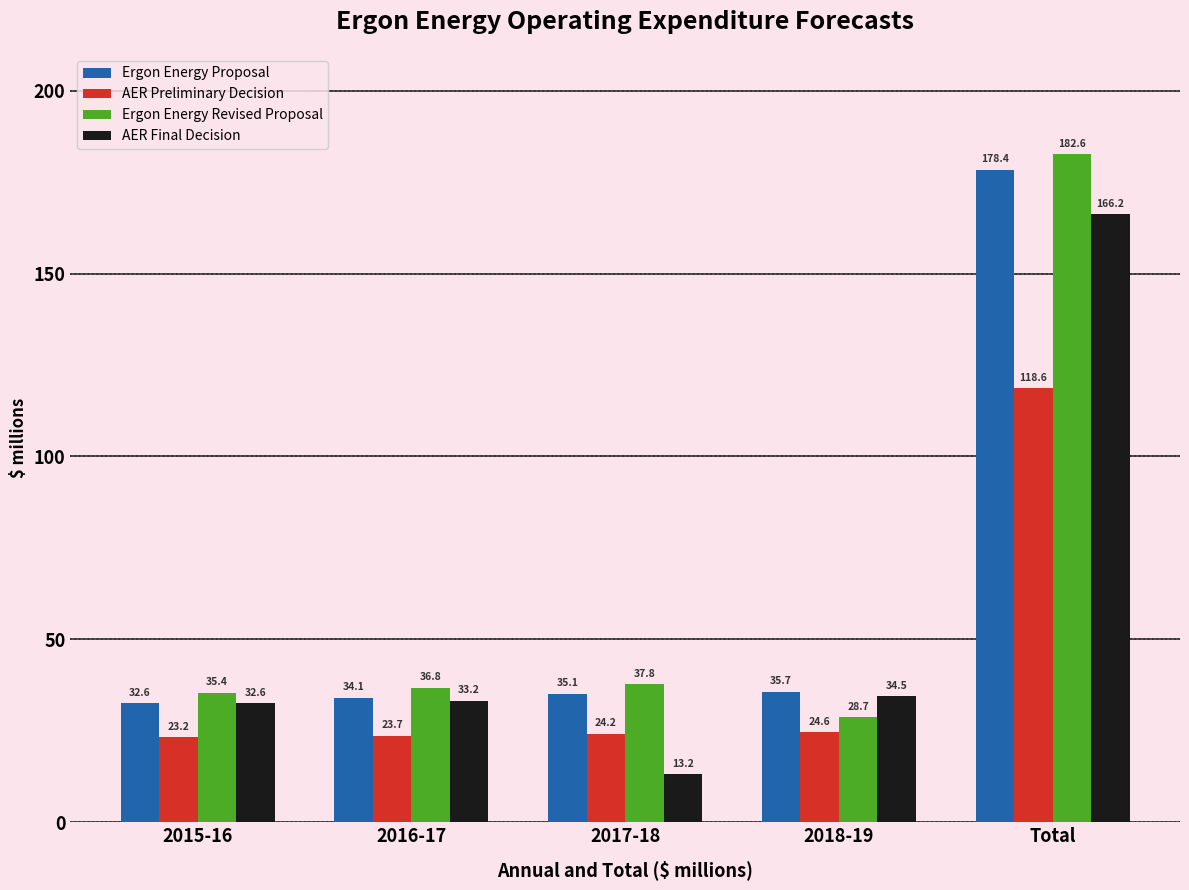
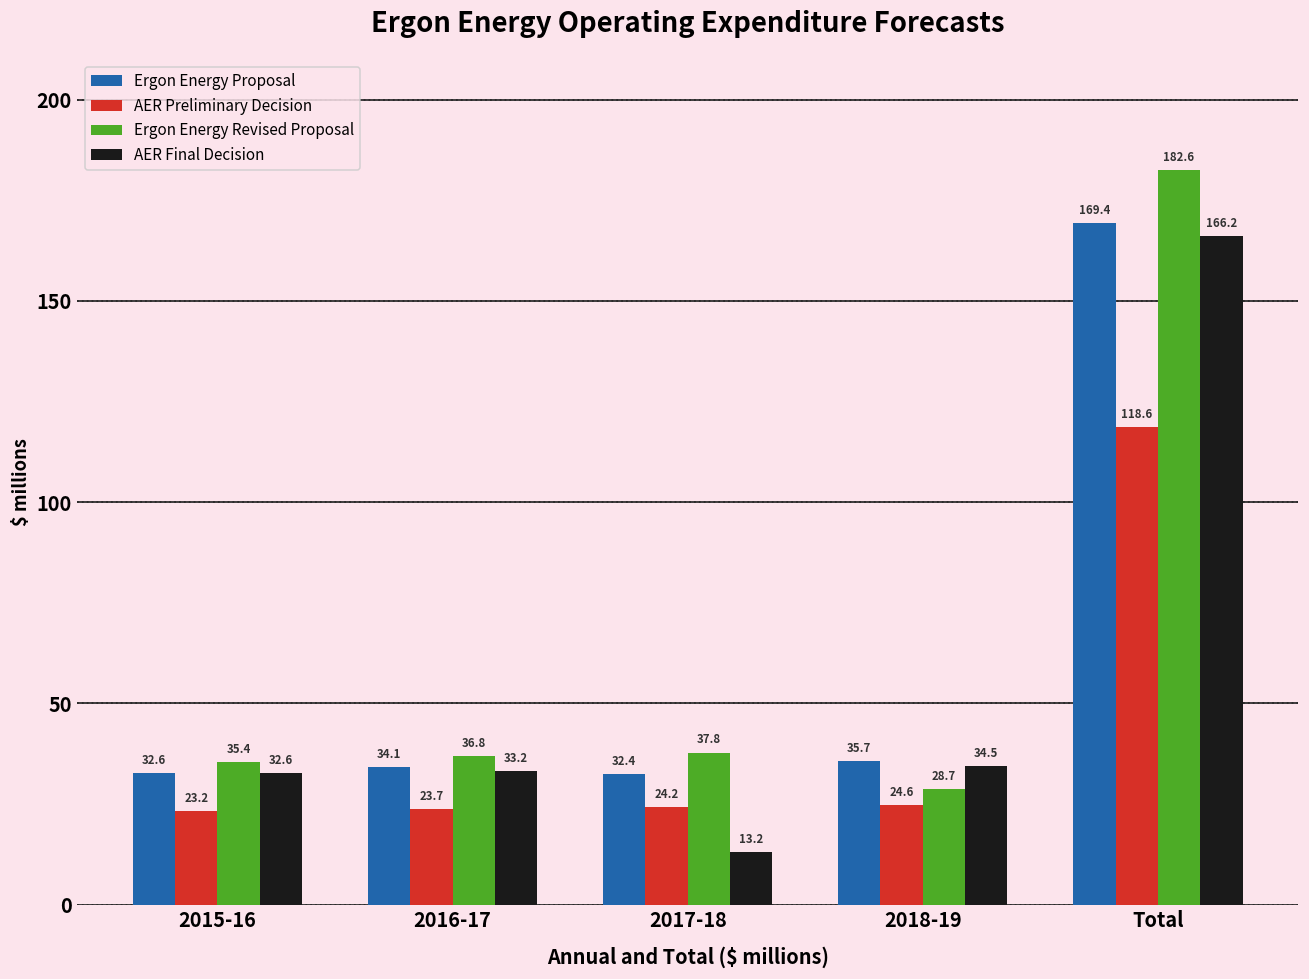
Ergon Energy Proposal, 2017-18: 35.1 -> 32.4
Ergon Energy Proposal, Total: 178.4 -> 169.4
